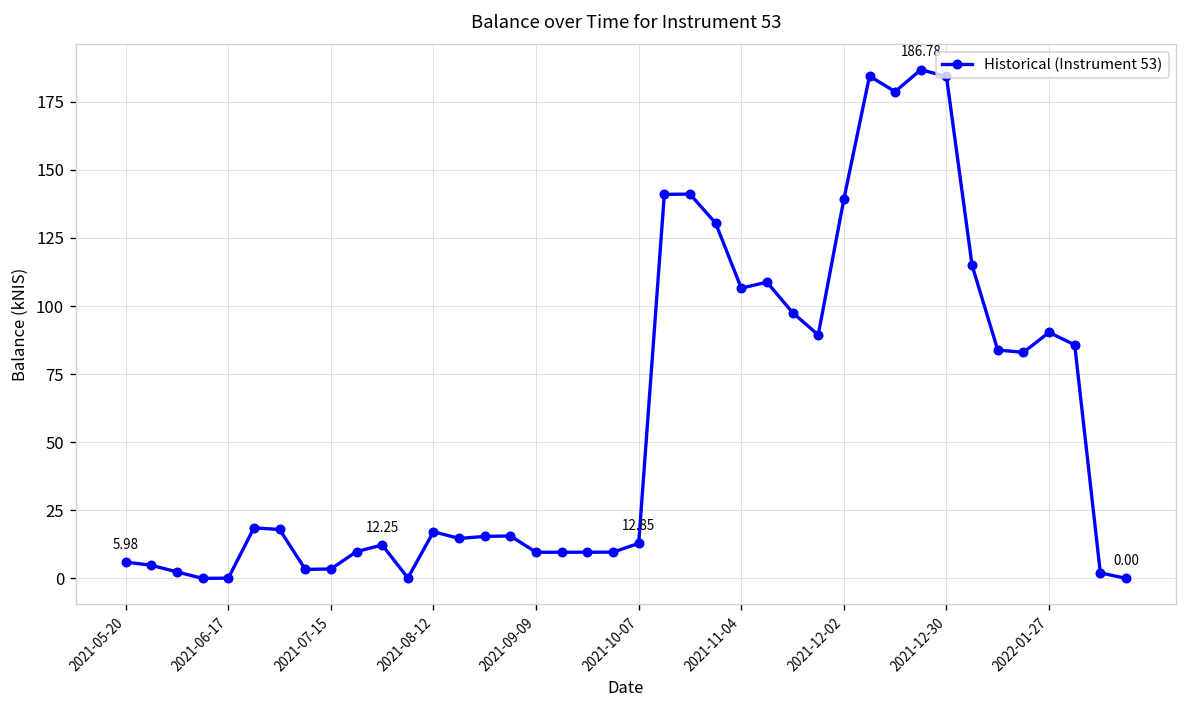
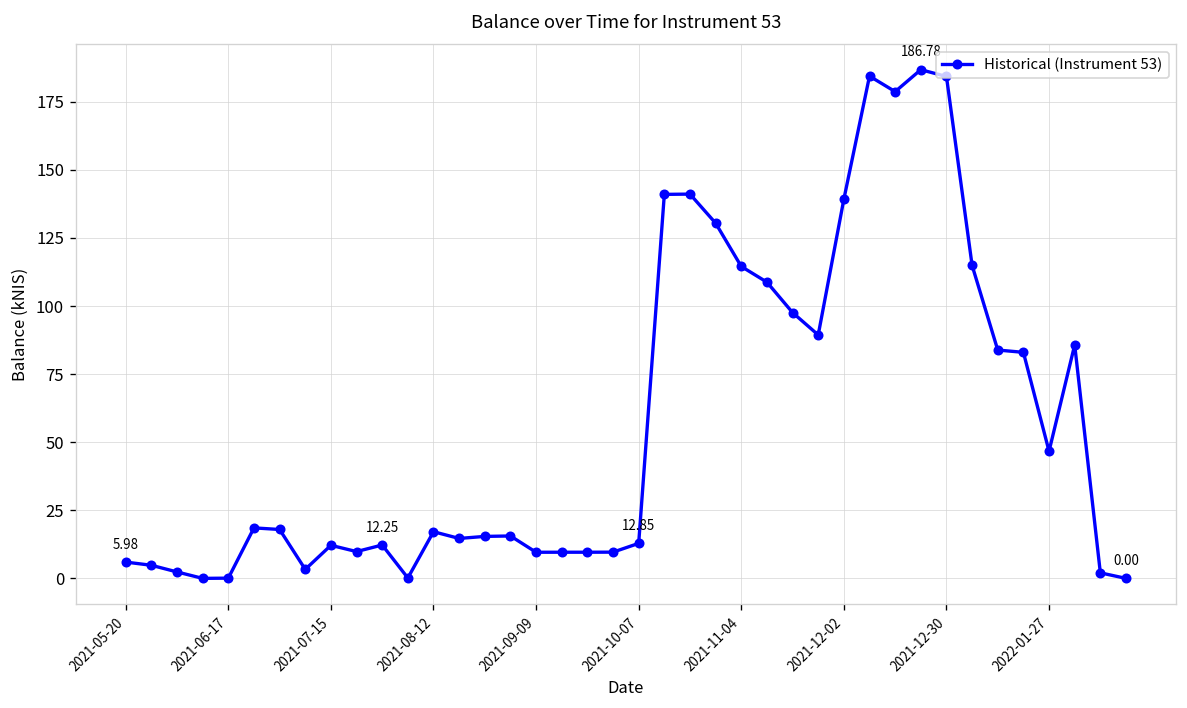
2021-07-15: 3 -> 12
2021-11-04: 107 -> 115
2022-01-27: 90 -> 47
